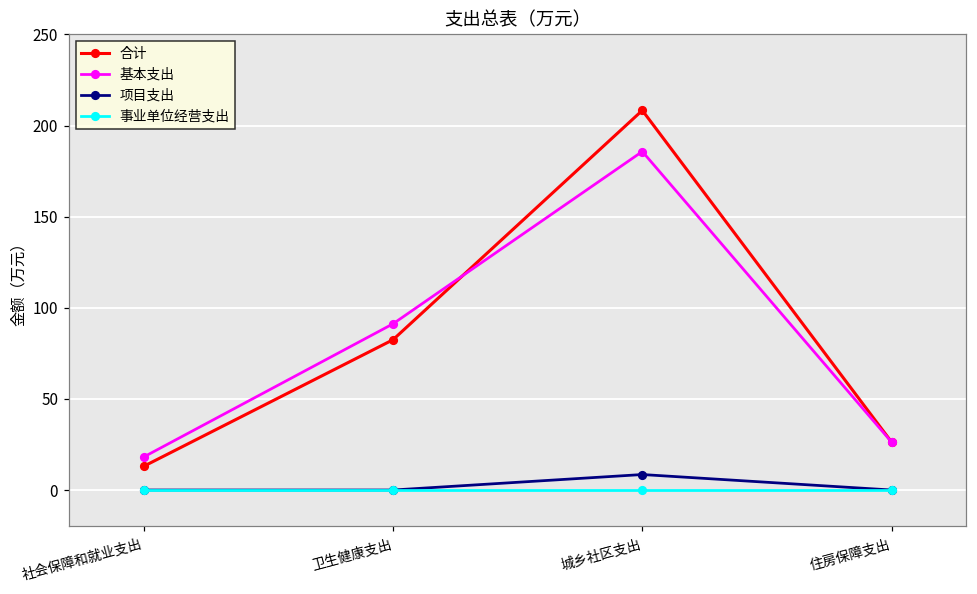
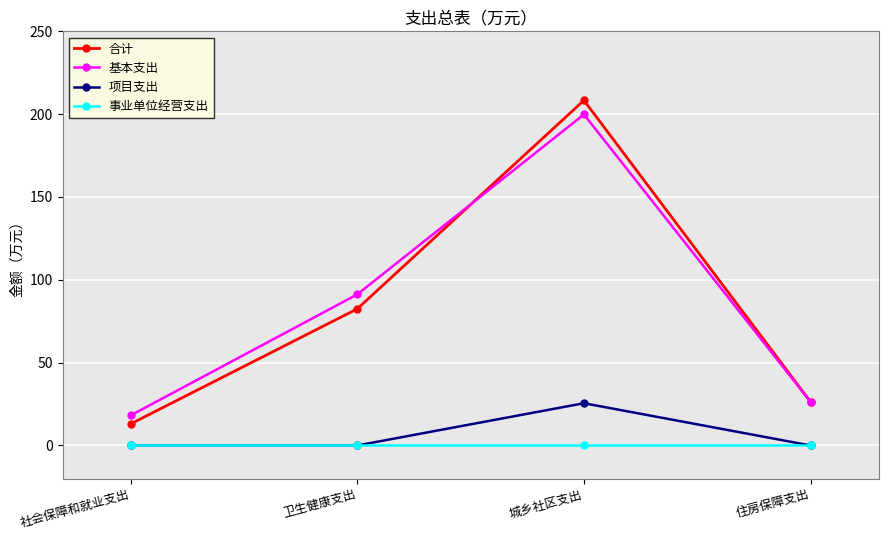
基本支出, 城乡社区支出: 186 -> 200
项目支出, 城乡社区支出: 9 -> 26
